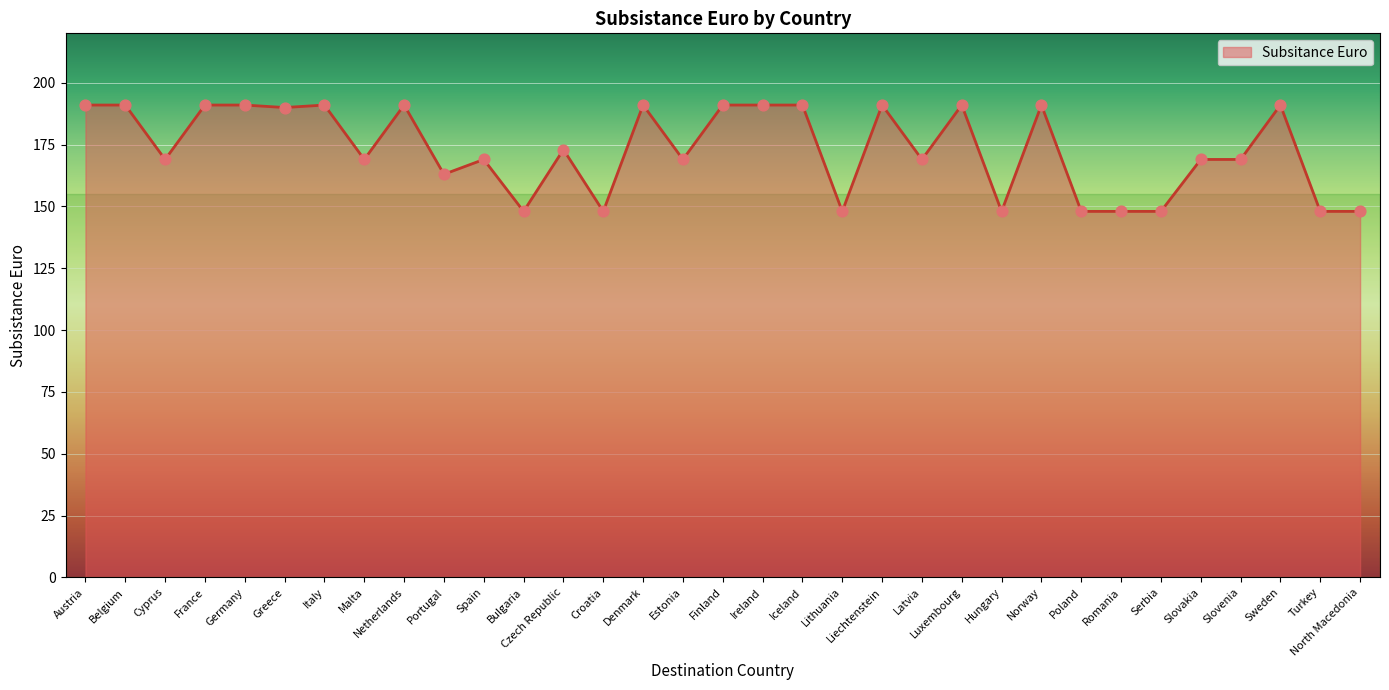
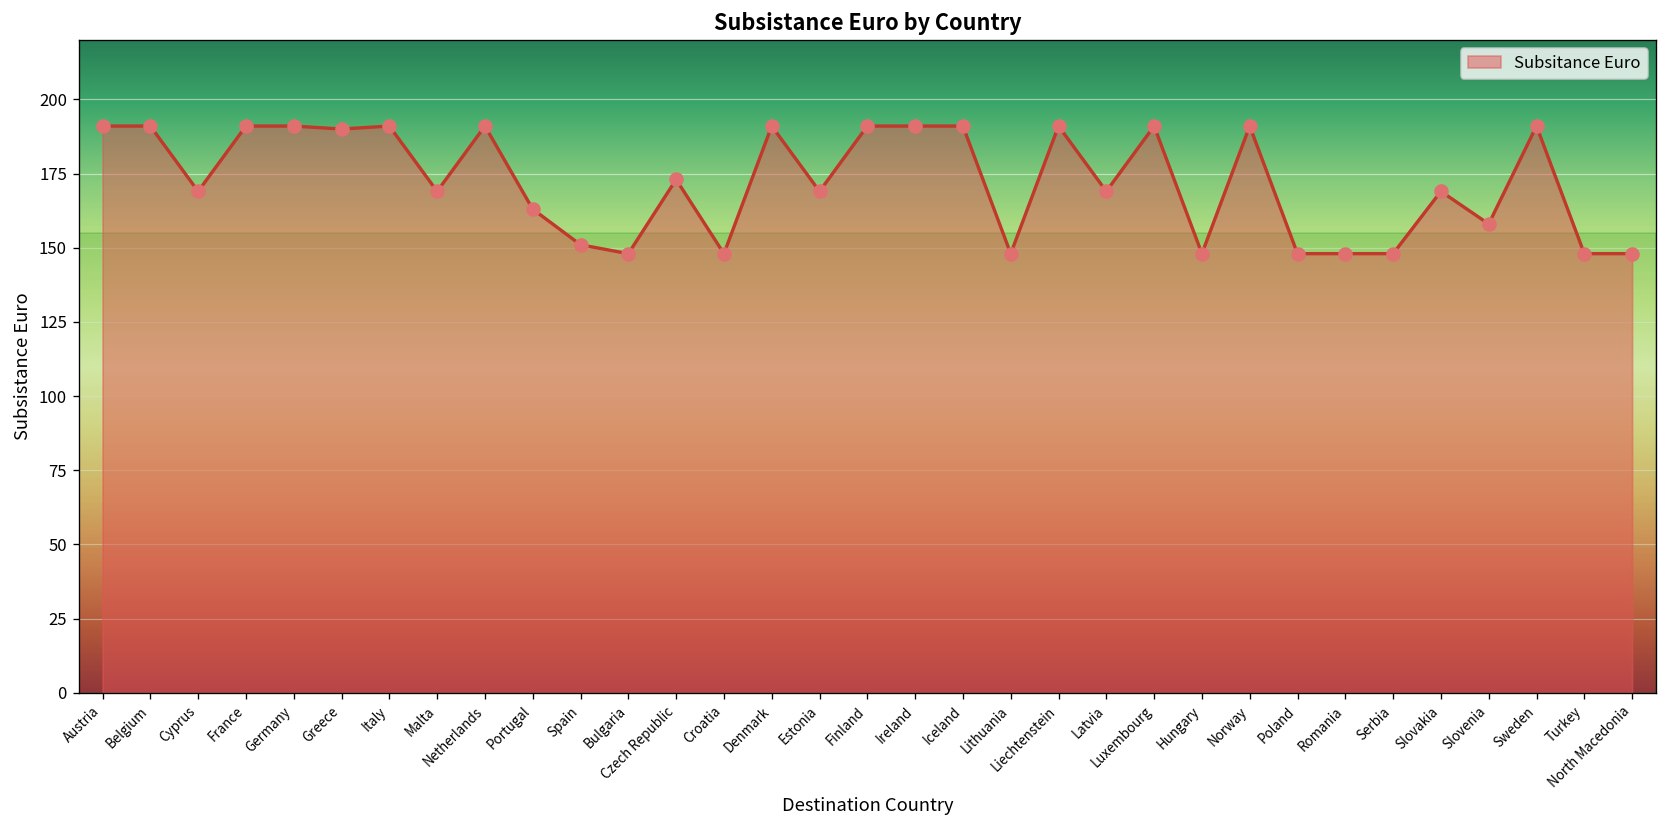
Spain: 169 -> 151
Slovenia: 169 -> 158
